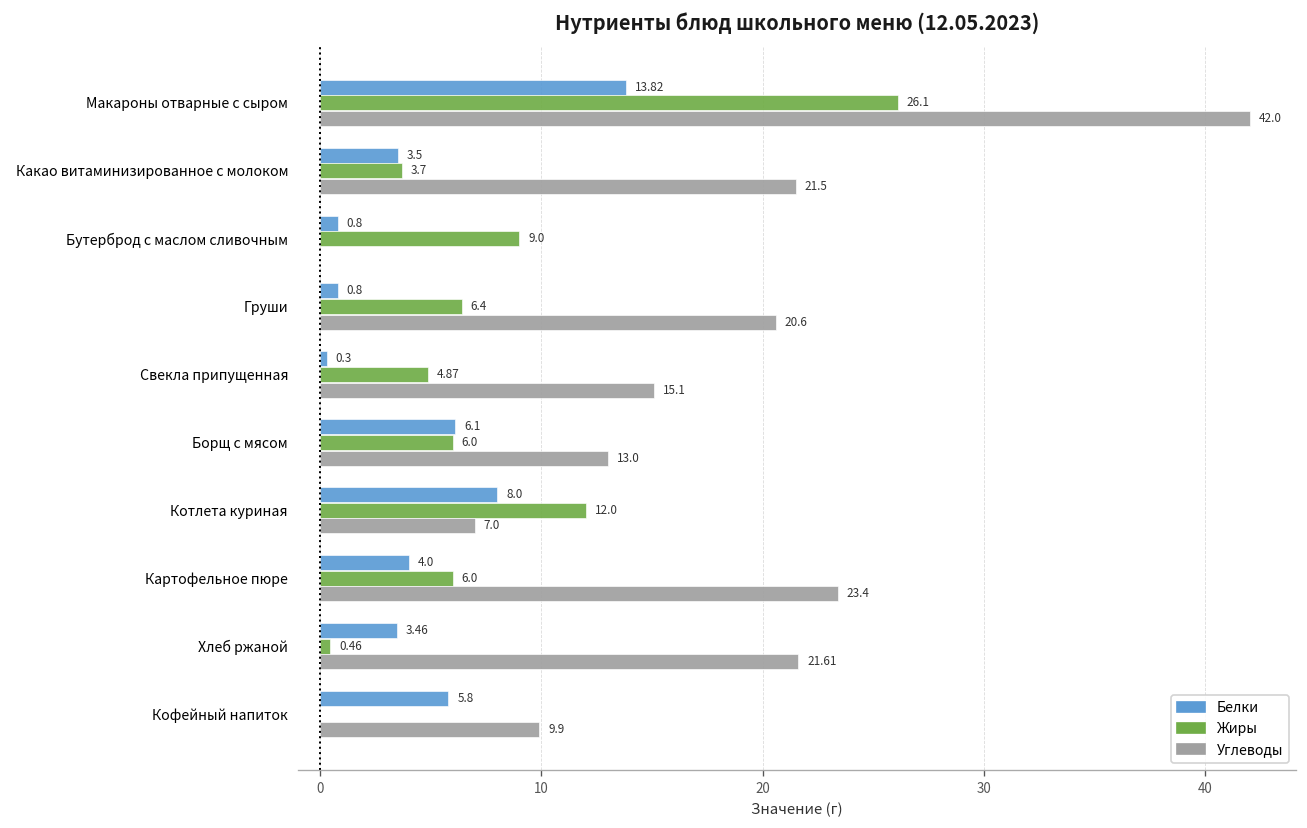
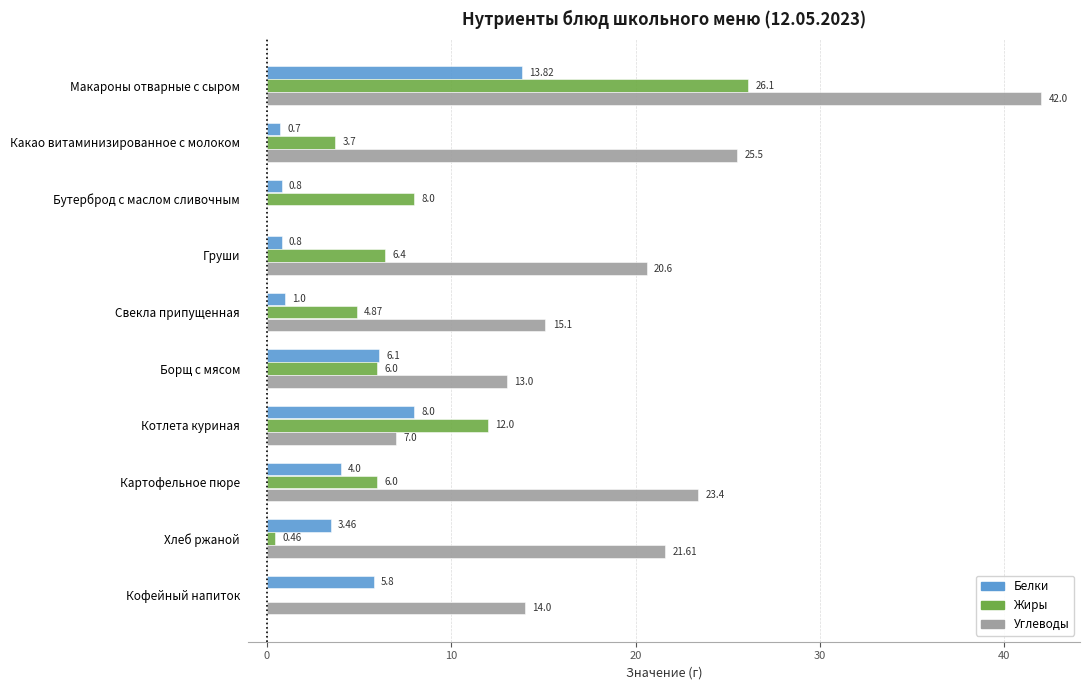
Белки, Какао витаминизированное с молоком: 3.5 -> 0.7
Углеводы, Какао витаминизированное с молоком: 21.5 -> 25.5
Жиры, Бутерброд с маслом сливочным: 9.0 -> 8.0
Белки, Свекла припущенная: 0.3 -> 1.0
Углеводы, Кофейный напиток: 9.9 -> 14.0
